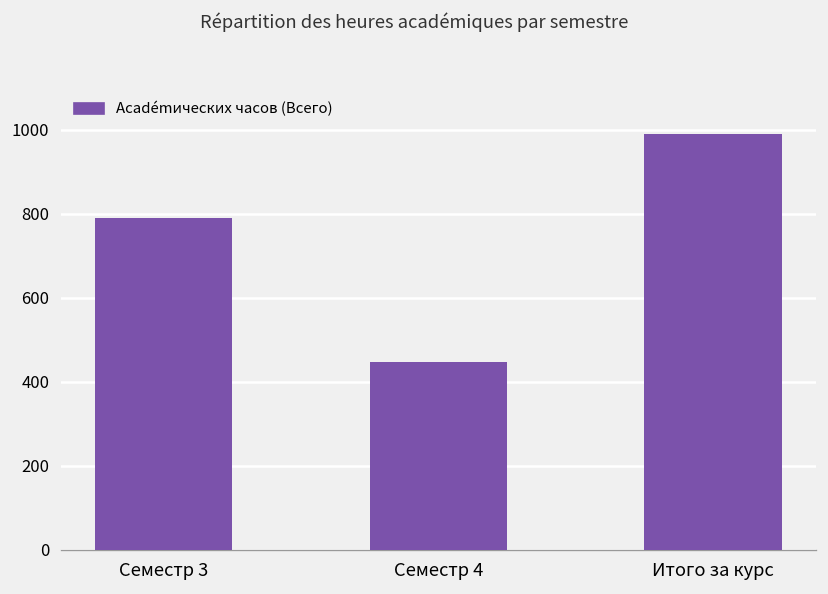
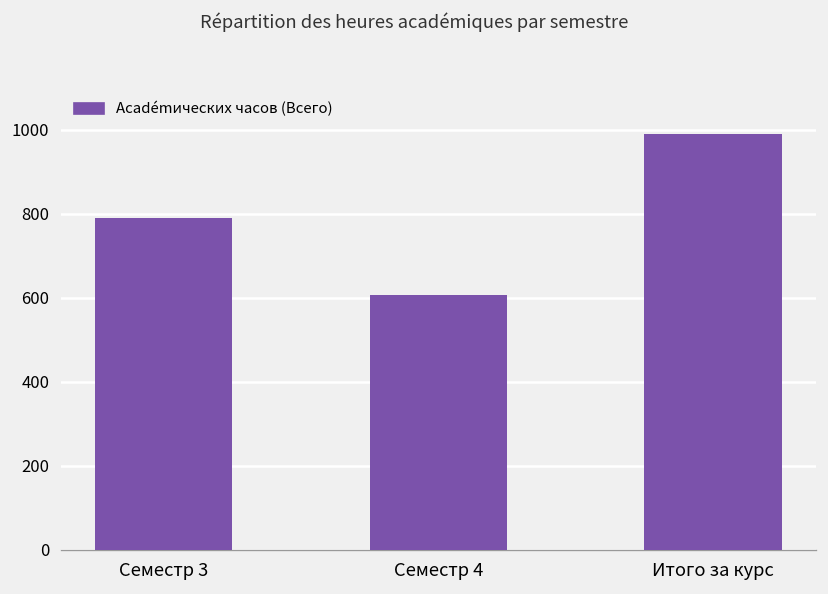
Семестр 4: 450 -> 610
